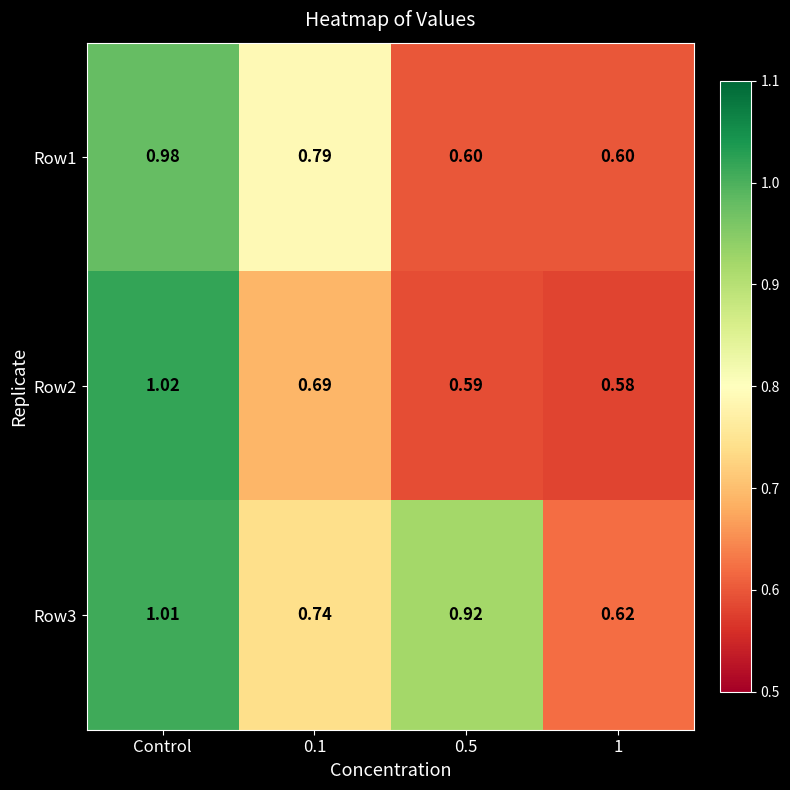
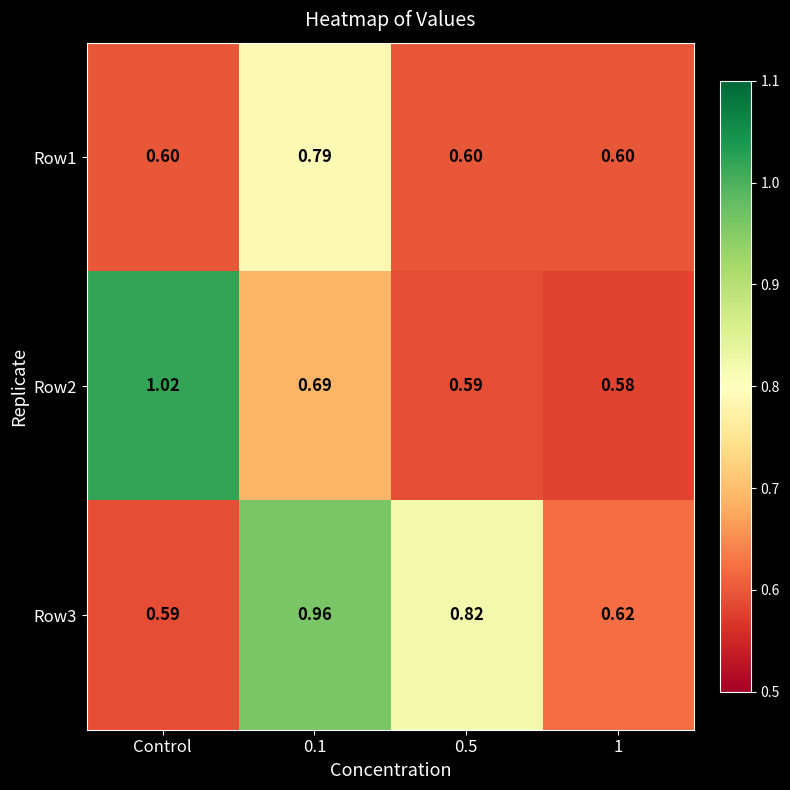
Row1, Control: 0.98 -> 0.60
Row3, Control: 1.01 -> 0.59
Row3, 0.1: 0.74 -> 0.96
Row3, 0.5: 0.92 -> 0.82
